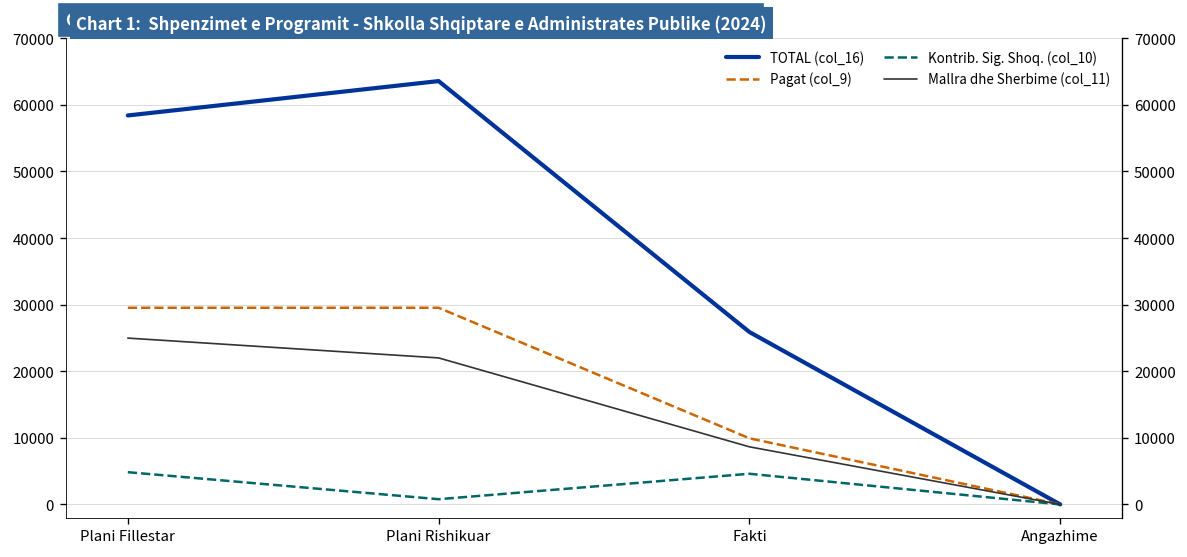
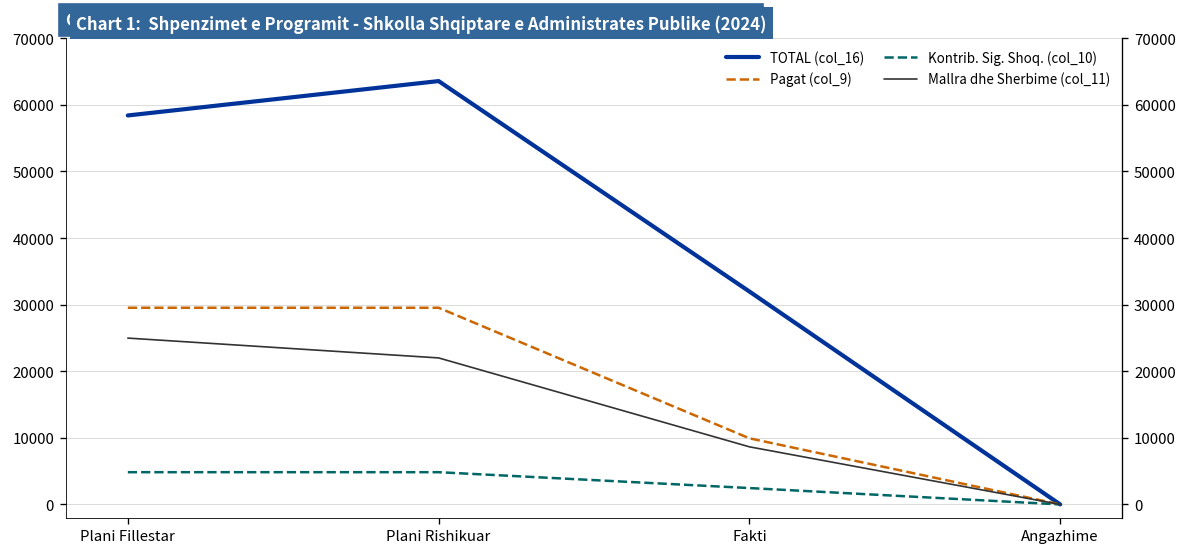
Kontrib. Sig. Shoq. (col_10), Plani Rishikuar: 1000 -> 5000
TOTAL (col_16), Fakti: 26000 -> 32000
Kontrib. Sig. Shoq. (col_10), Fakti: 5000 -> 2000
